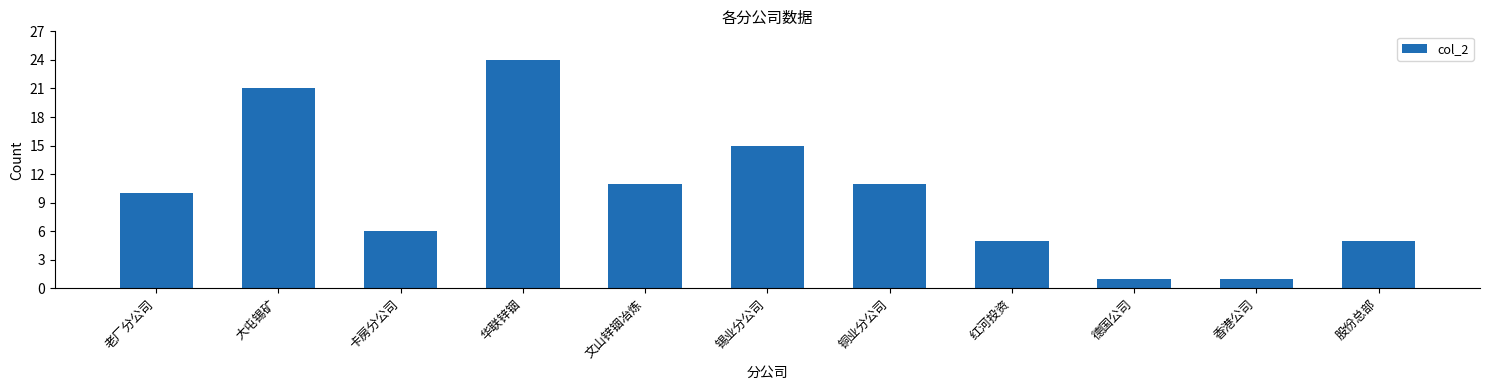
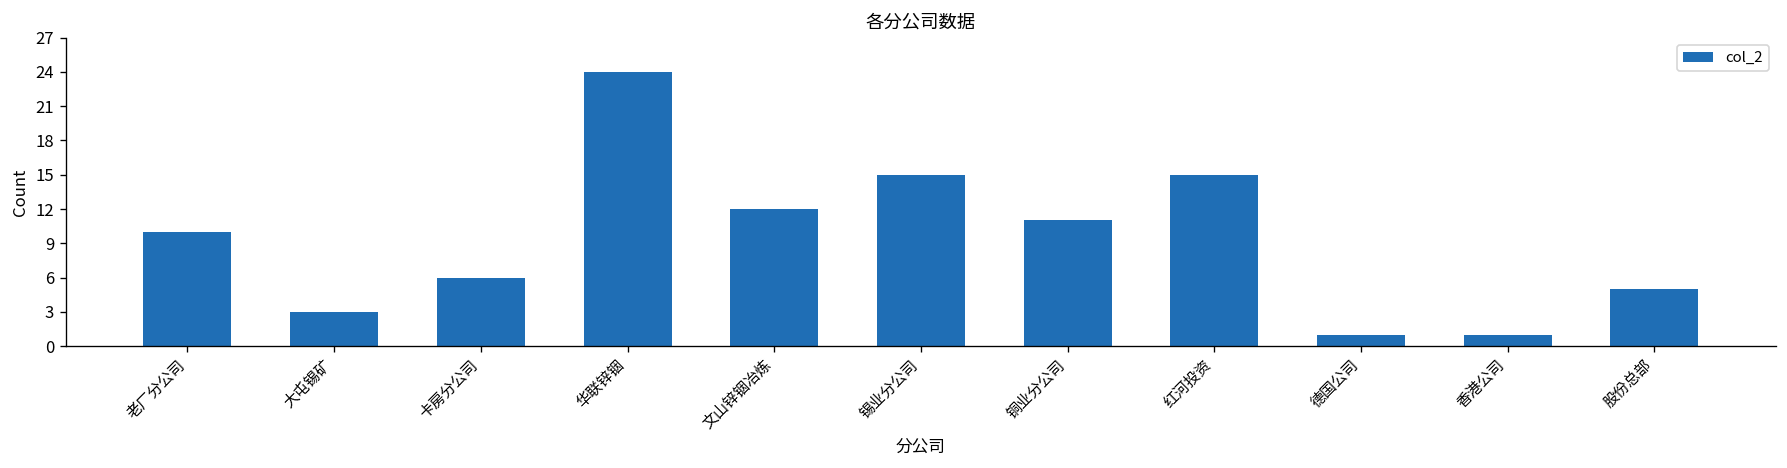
大屯锡矿: 21 -> 3
文山锌铟冶炼: 11 -> 12
红河投资: 5 -> 15
